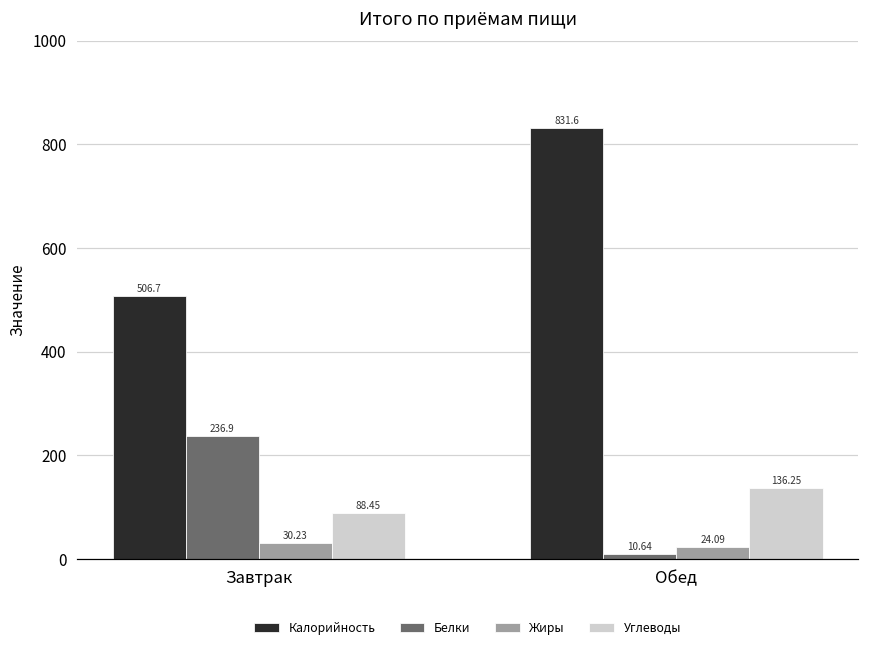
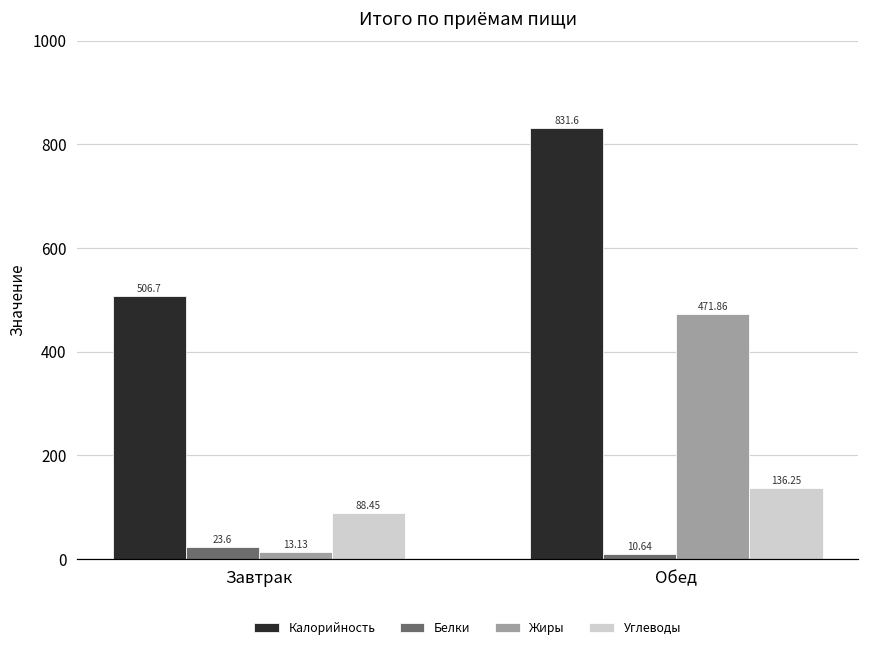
Белки, Завтрак: 236.9 -> 23.6
Жиры, Завтрак: 30.23 -> 13.13
Жиры, Обед: 24.09 -> 471.86
